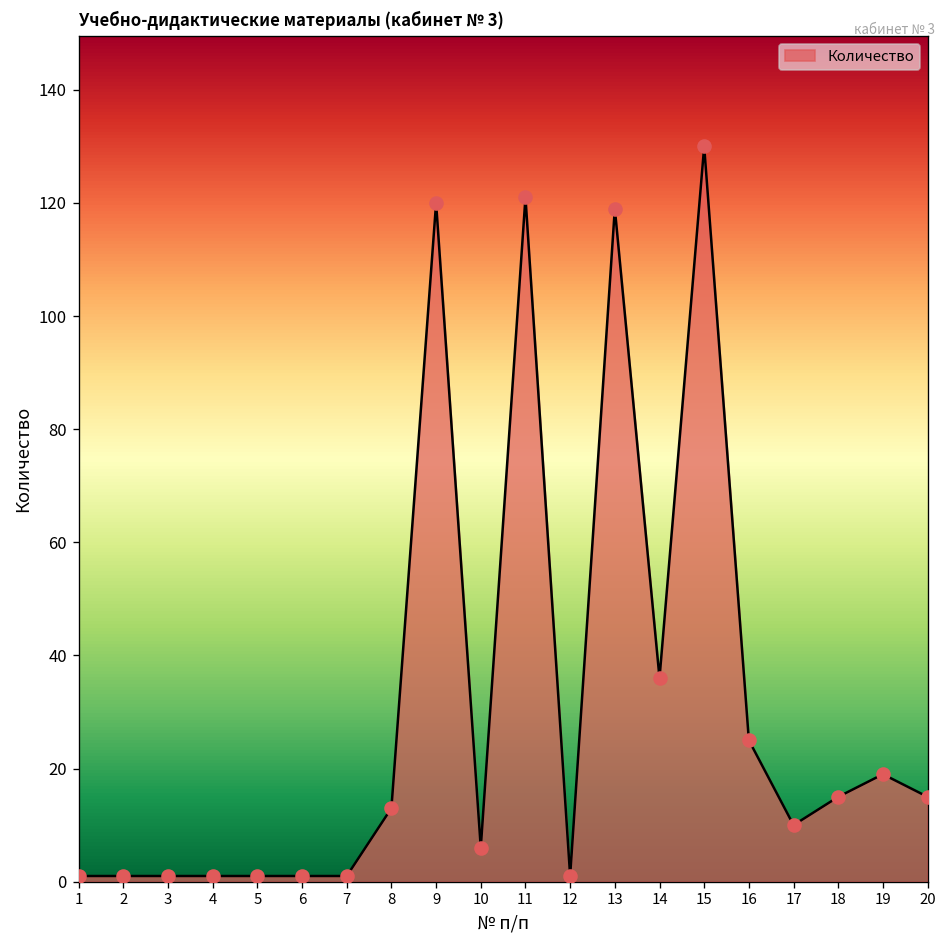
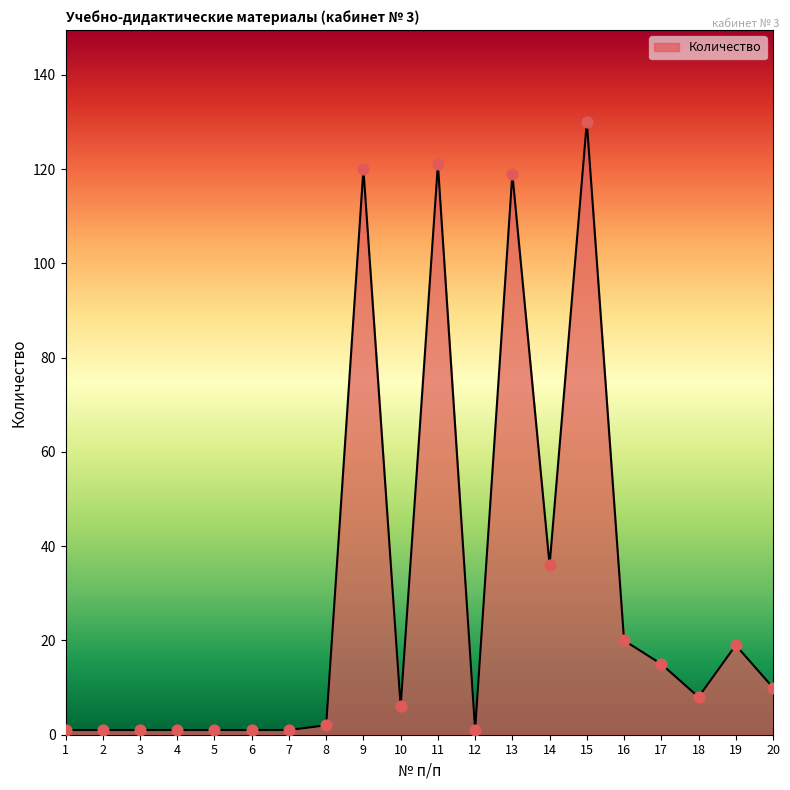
8: 13 -> 2
16: 25 -> 20
17: 10 -> 15
18: 15 -> 8
20: 15 -> 10
